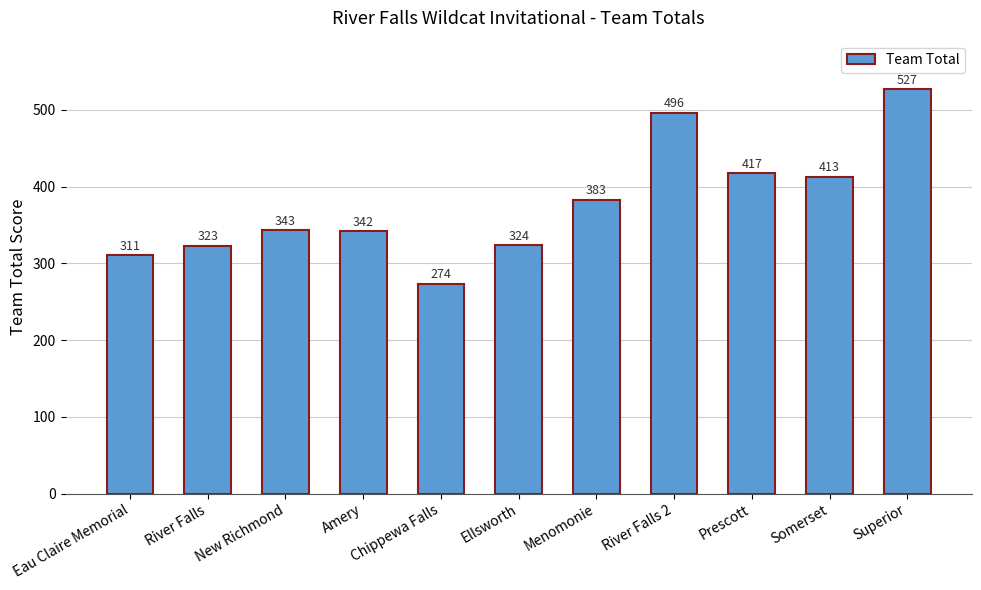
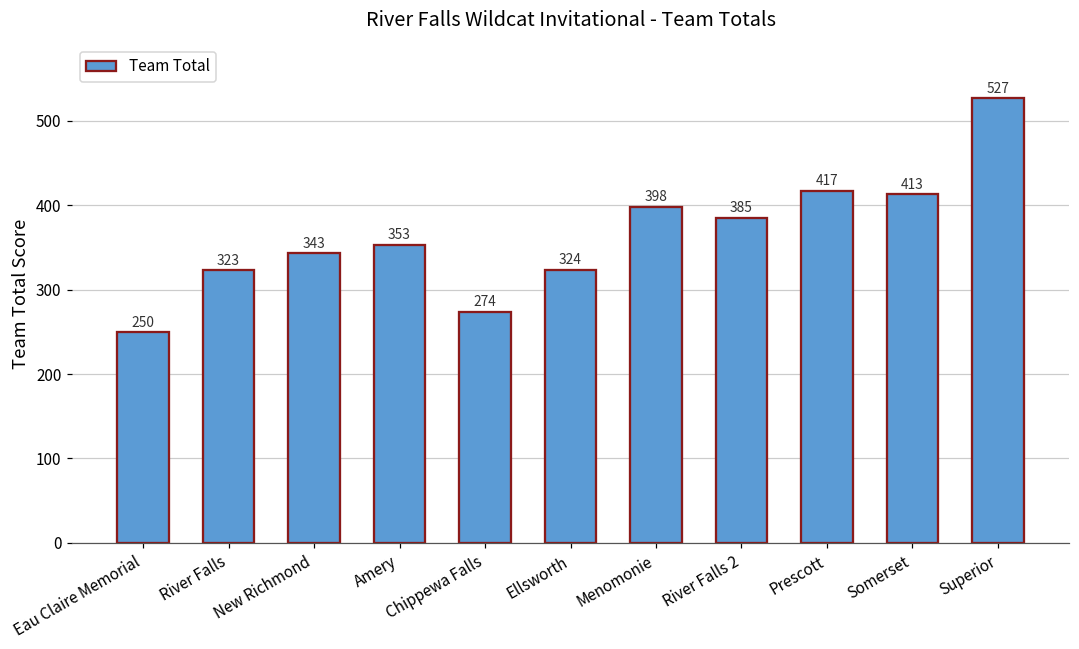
Eau Claire Memorial: 311 -> 250
Amery: 342 -> 353
Menomonie: 383 -> 398
River Falls 2: 496 -> 385
